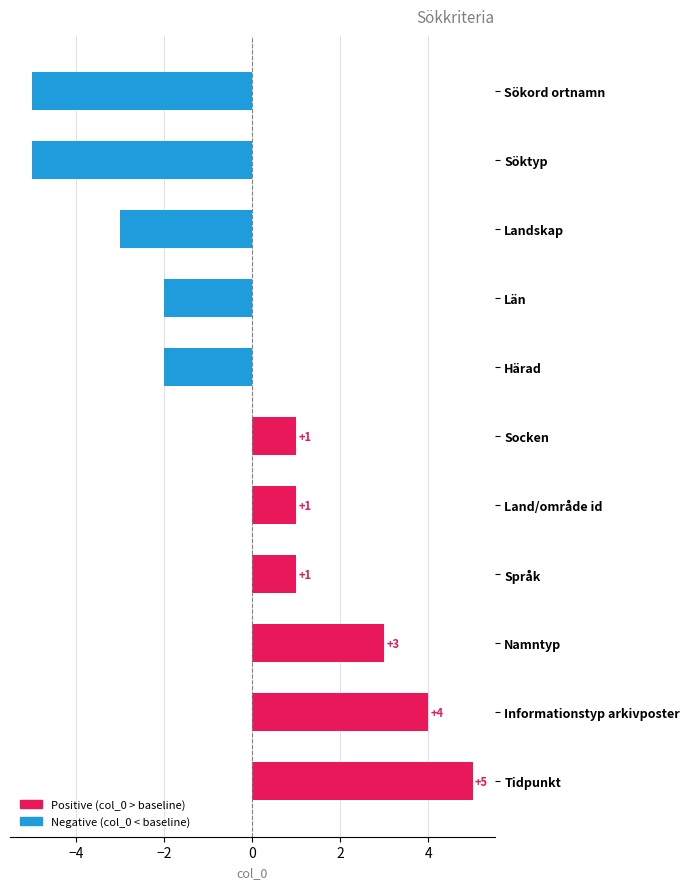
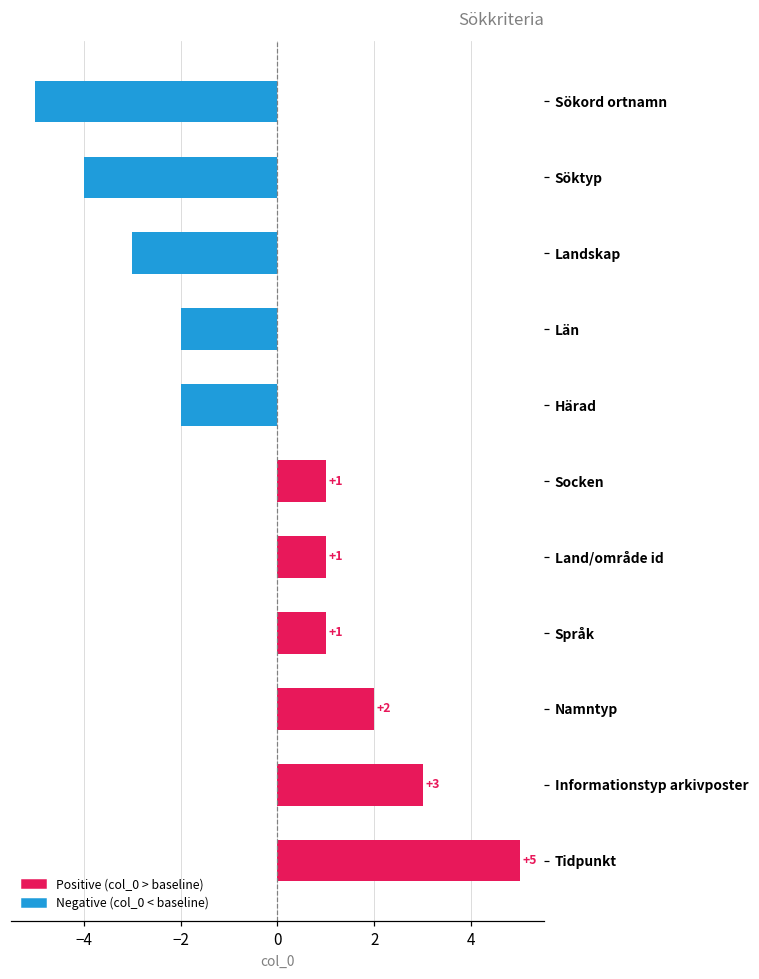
Söktyp: -5.0 -> -4.0
Namntyp: +3 -> +2
Informationstyp arkivposter: +4 -> +3
